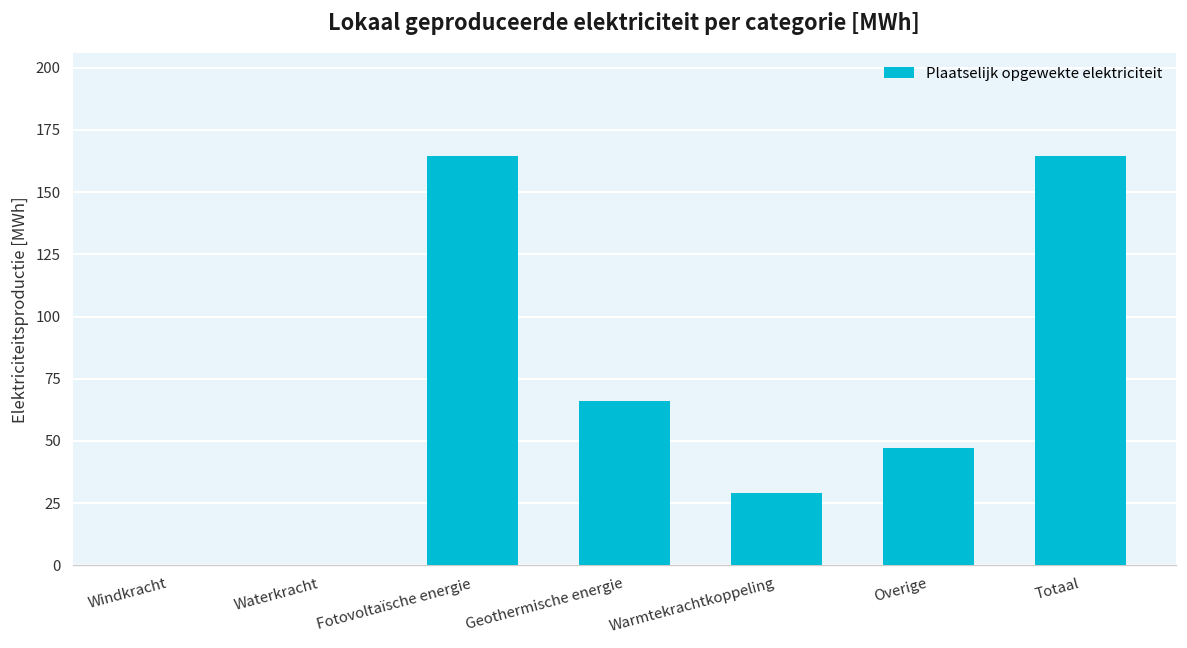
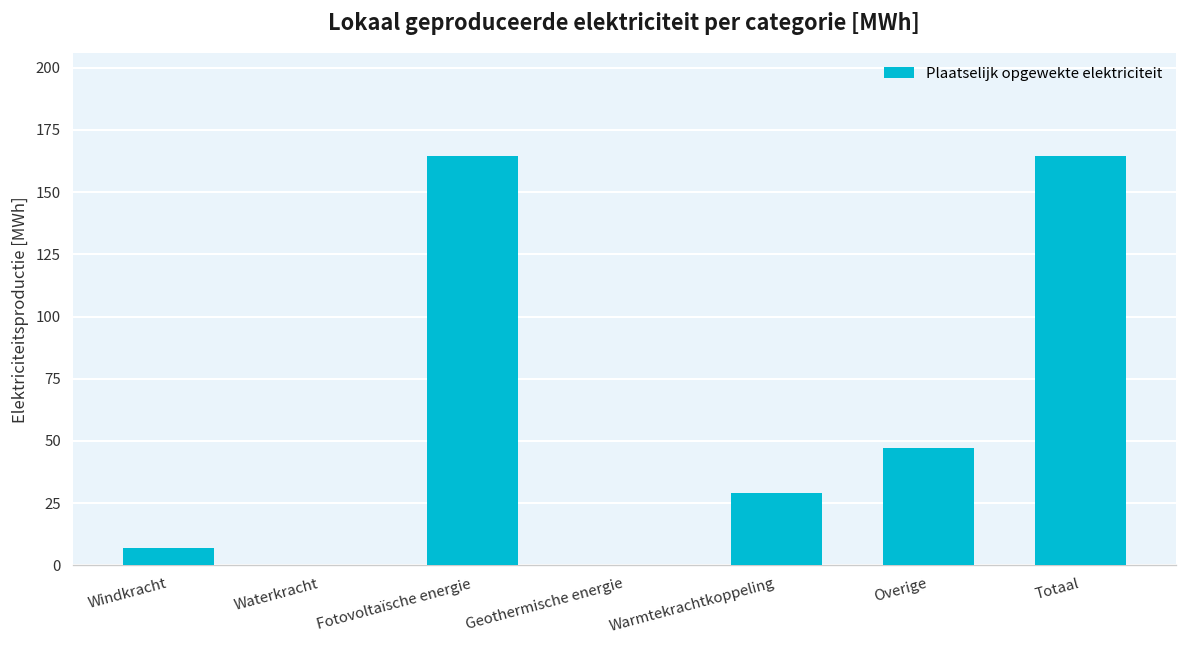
Windkracht: 0 -> 7
Geothermische energie: 66 -> 0
